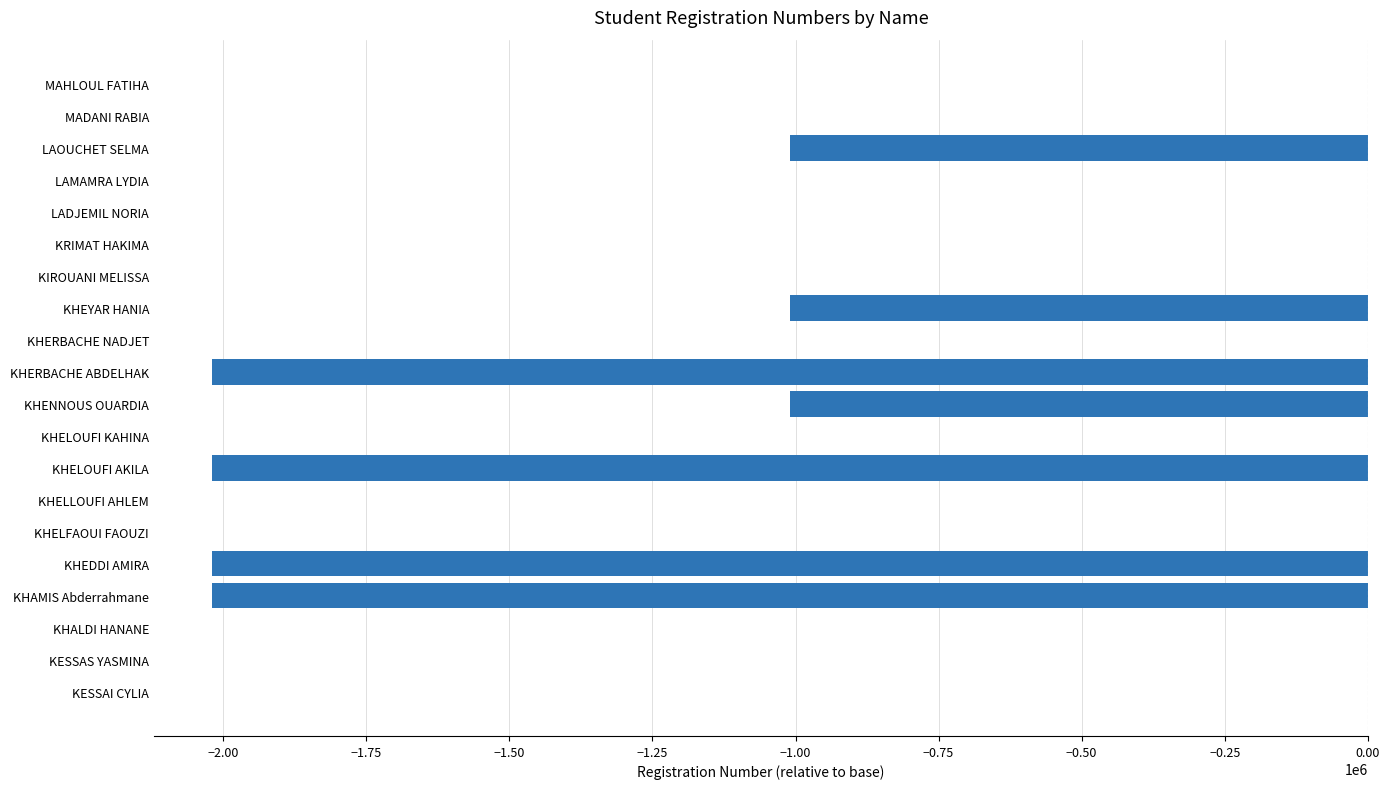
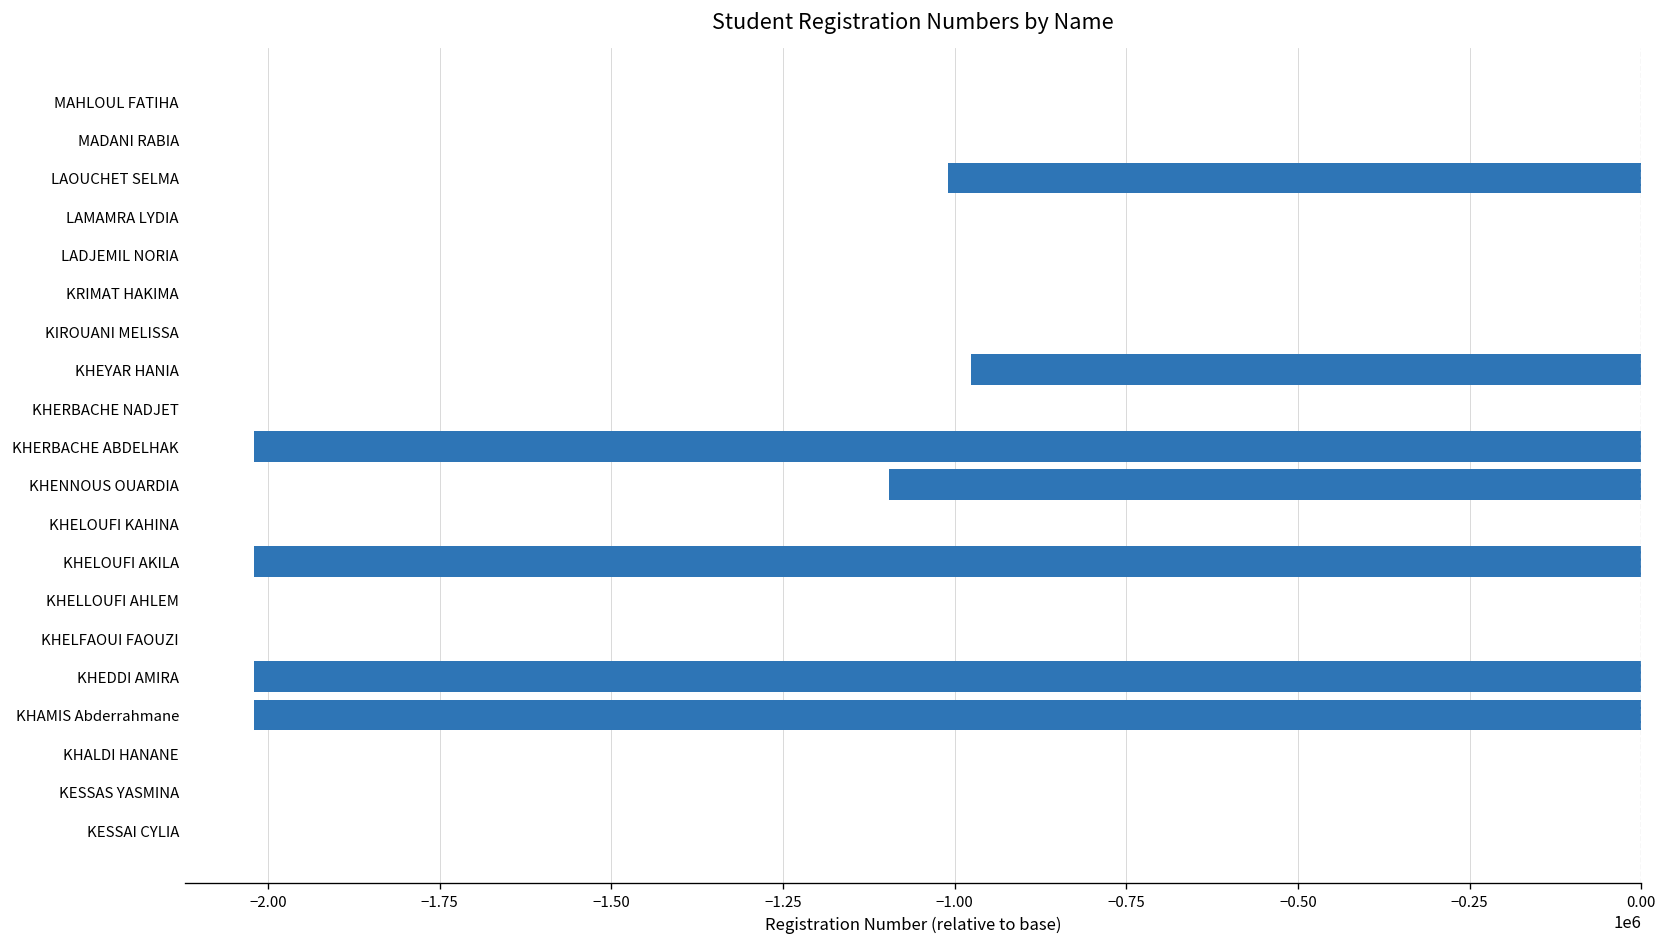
KHEYAR HANIA: -1010000 -> -980000
KHENNOUS OUARDIA: -1010000 -> -1100000
